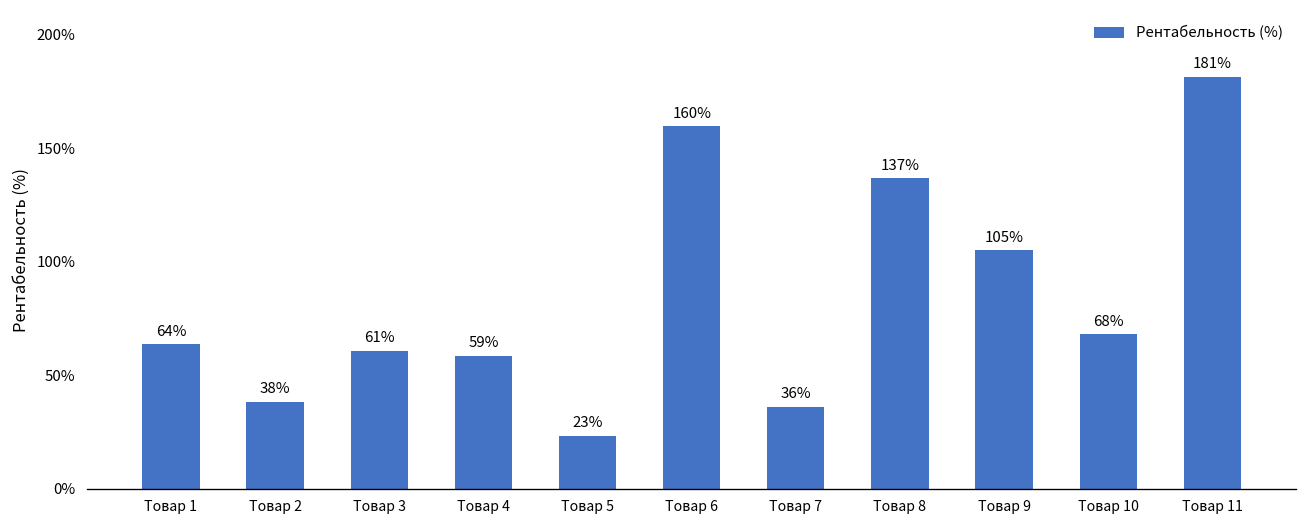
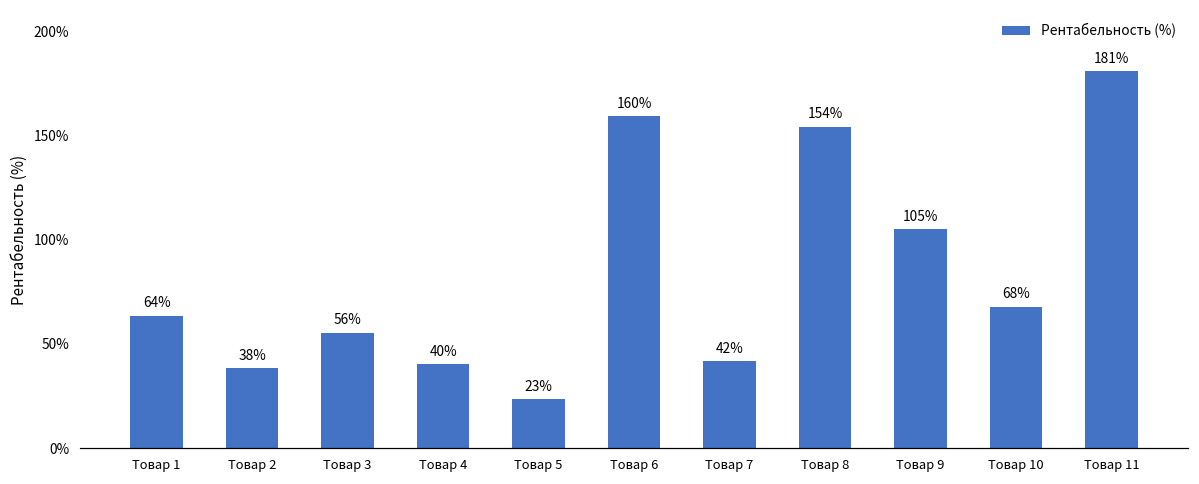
Товар 3: 61% -> 56%
Товар 4: 59% -> 40%
Товар 7: 36% -> 42%
Товар 8: 137% -> 154%
